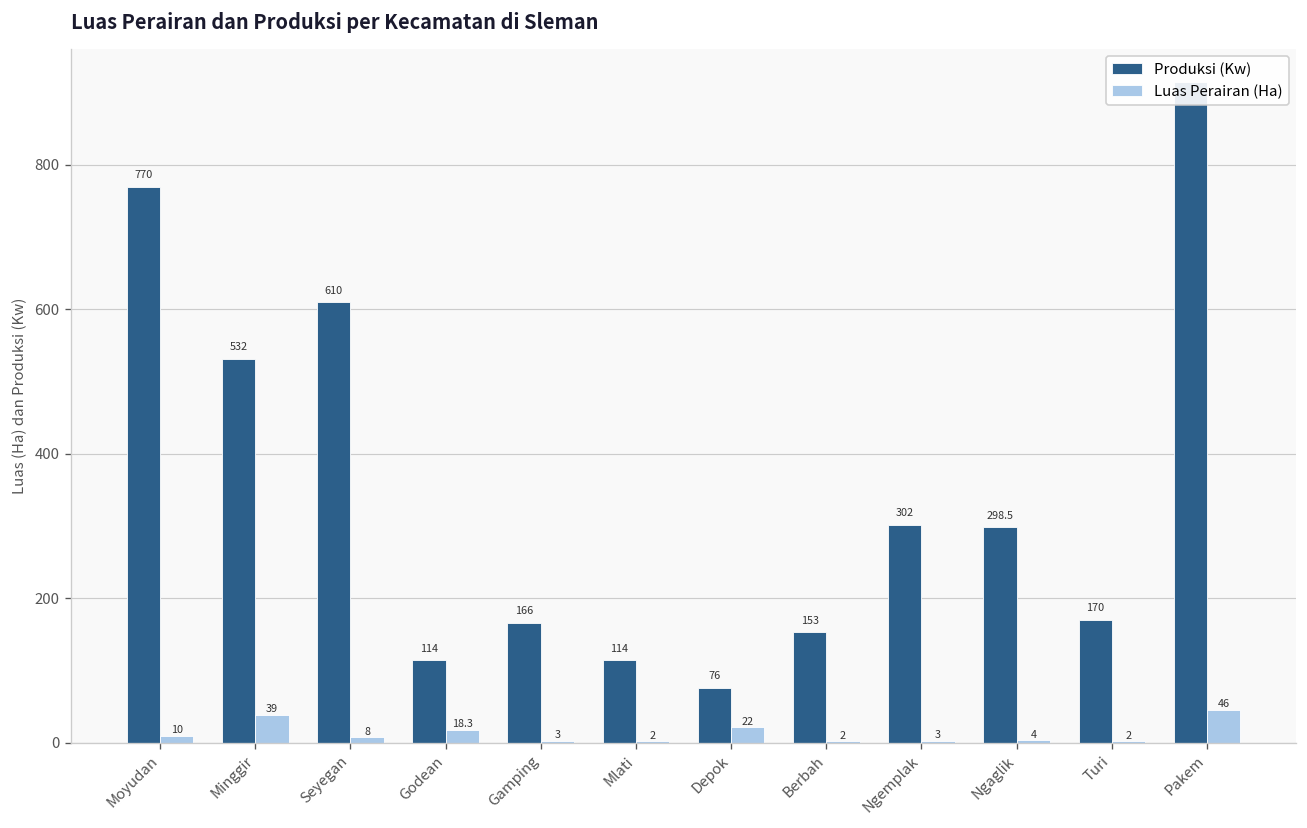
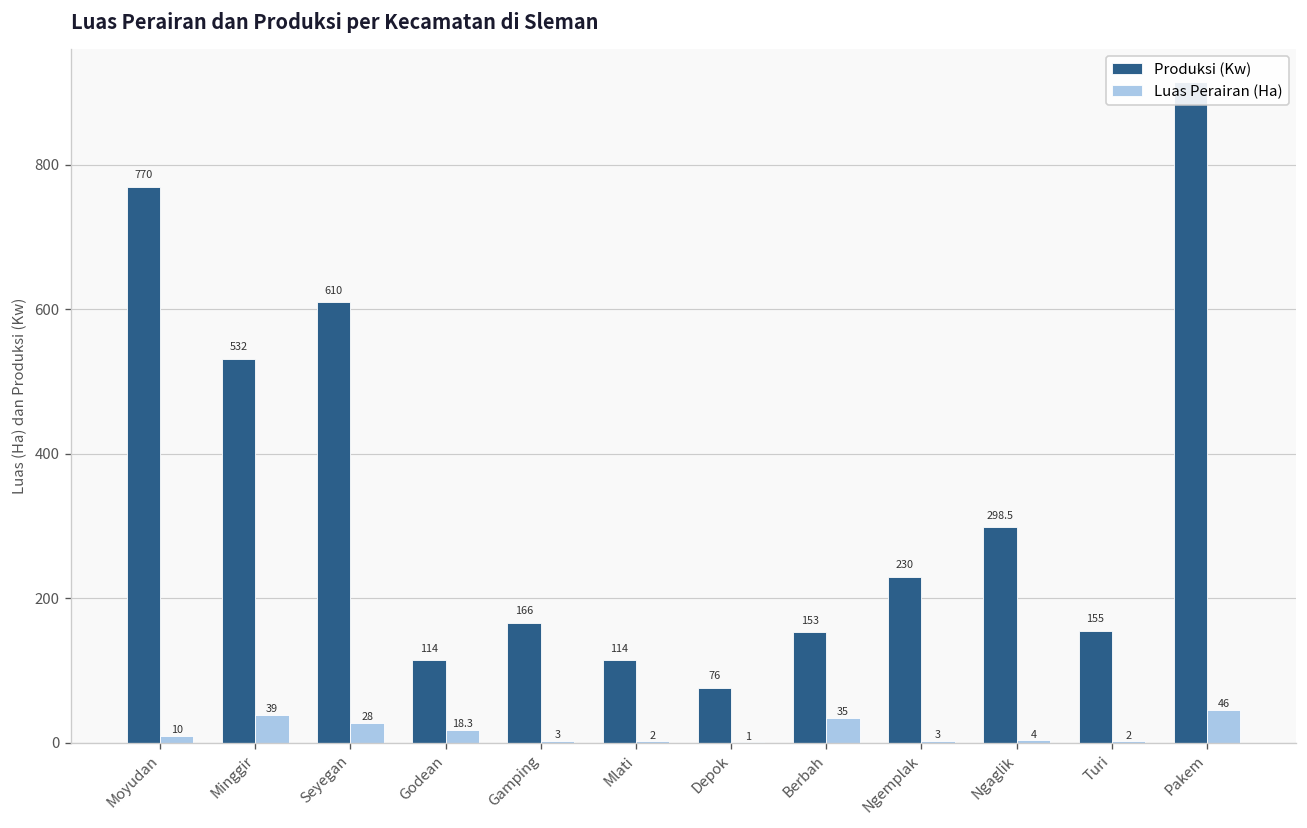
Luas Perairan (Ha), Seyegan: 8 -> 28
Luas Perairan (Ha), Depok: 22 -> 1
Luas Perairan (Ha), Berbah: 2 -> 35
Produksi (Kw), Ngemplak: 302 -> 230
Produksi (Kw), Turi: 170 -> 155
